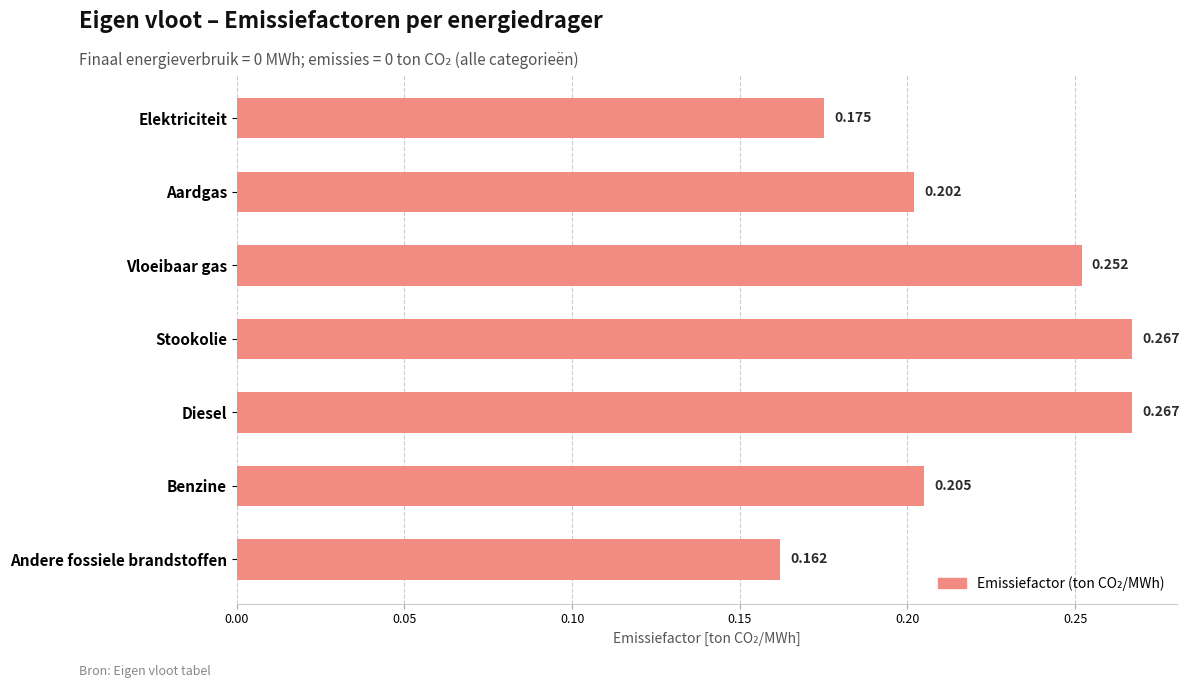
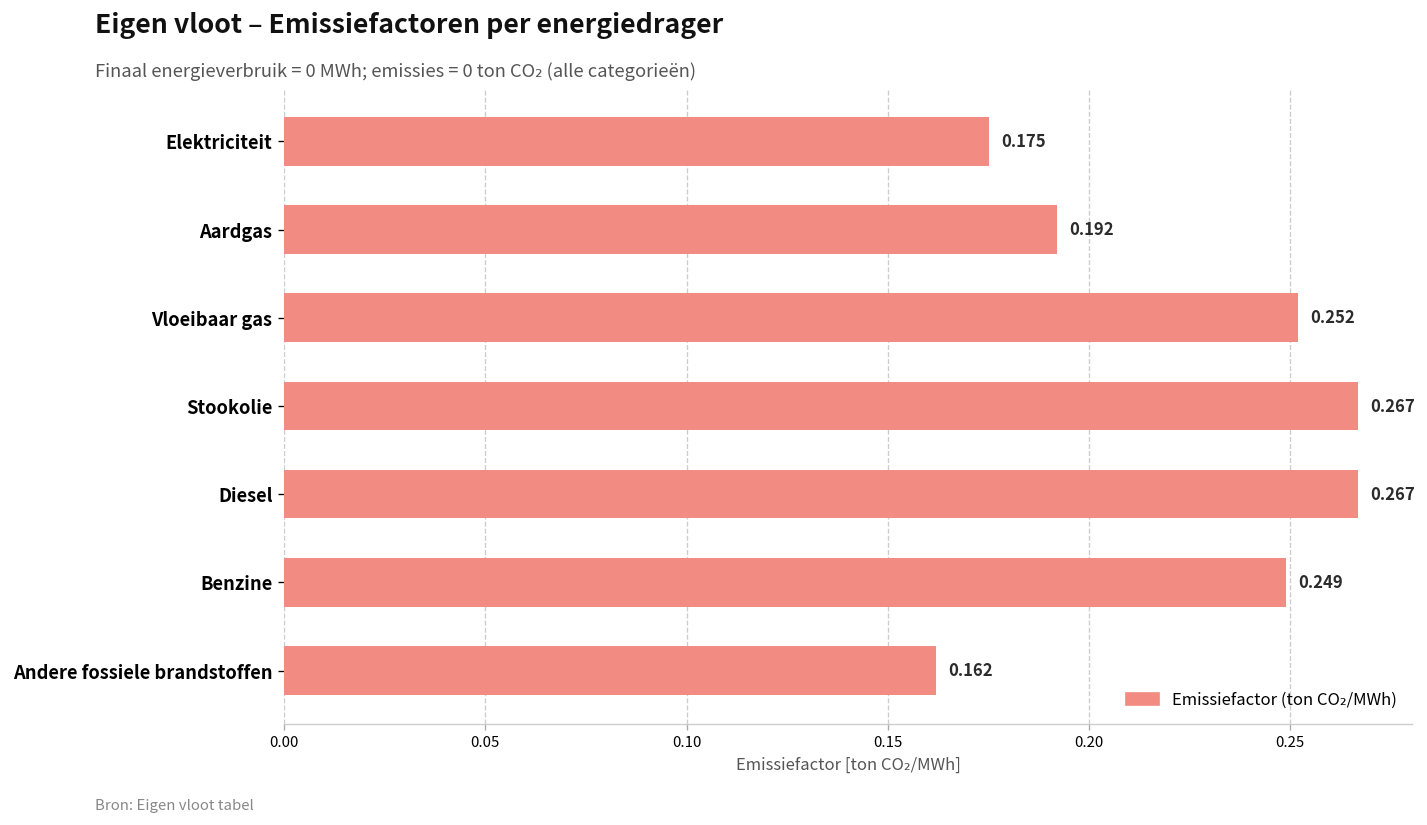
Aardgas: 0.202 -> 0.192
Benzine: 0.205 -> 0.249
